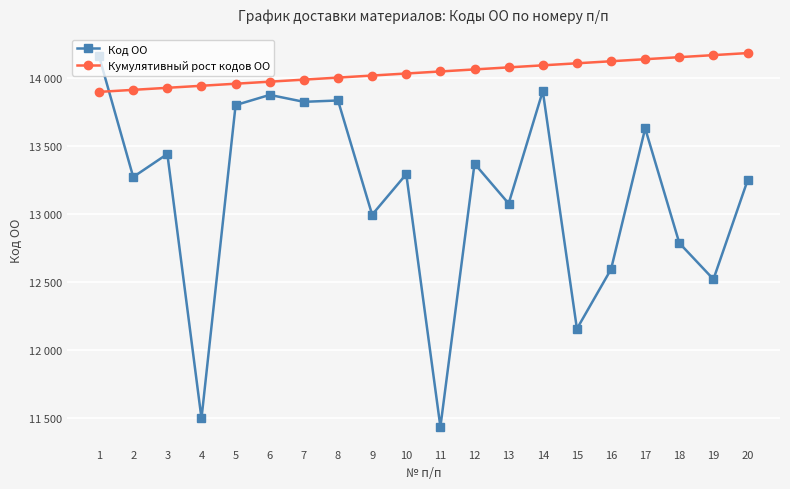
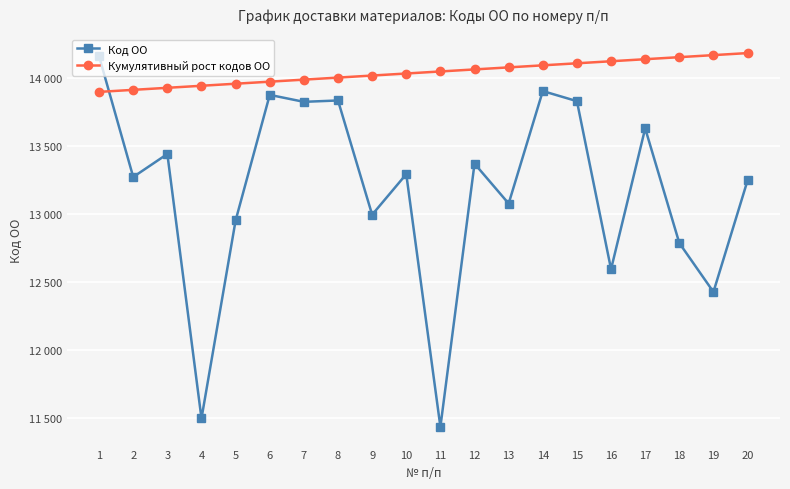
Код ОО, 5: 13800 -> 12950
Код ОО, 15: 12160 -> 13830
Код ОО, 19: 12520 -> 12430
